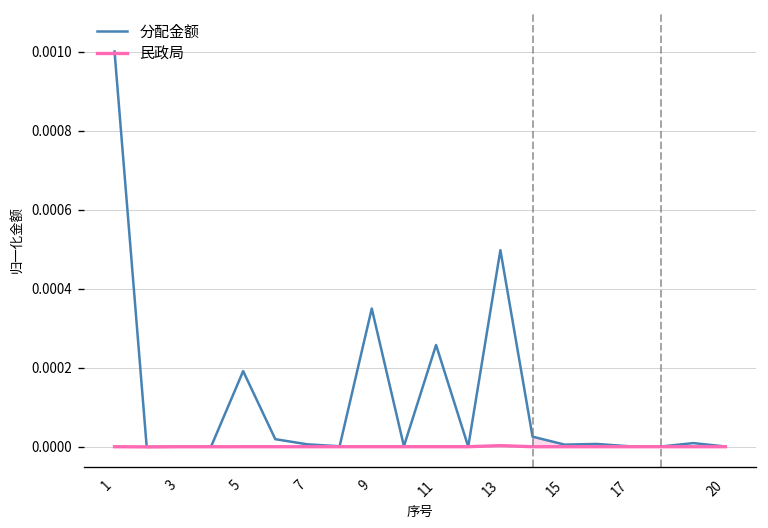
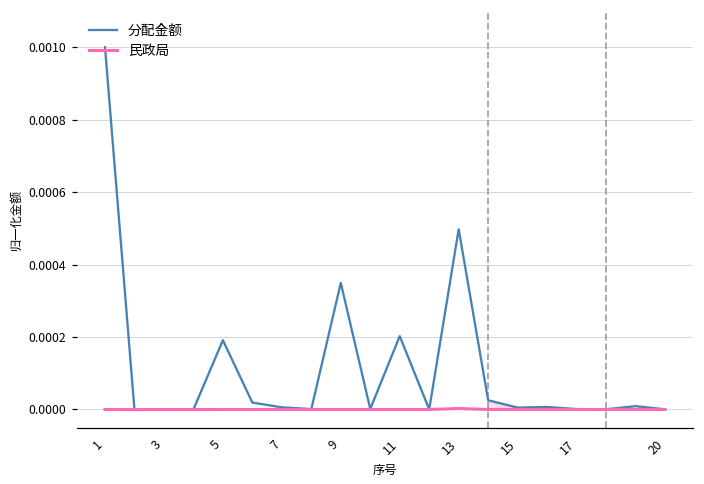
分配金额, 11: 0.00026 -> 0.00020
